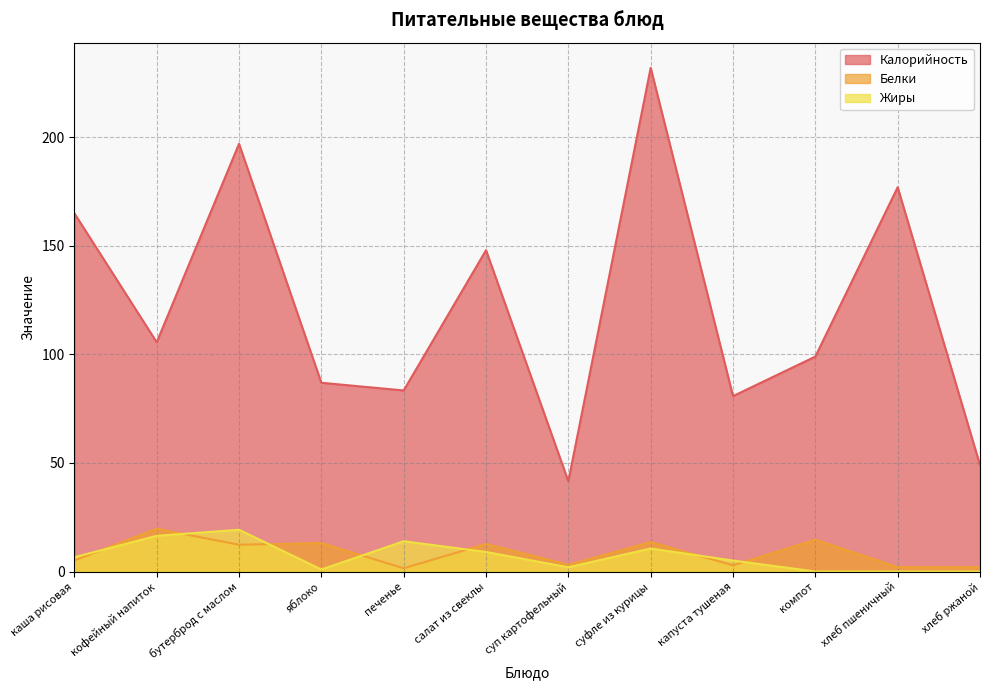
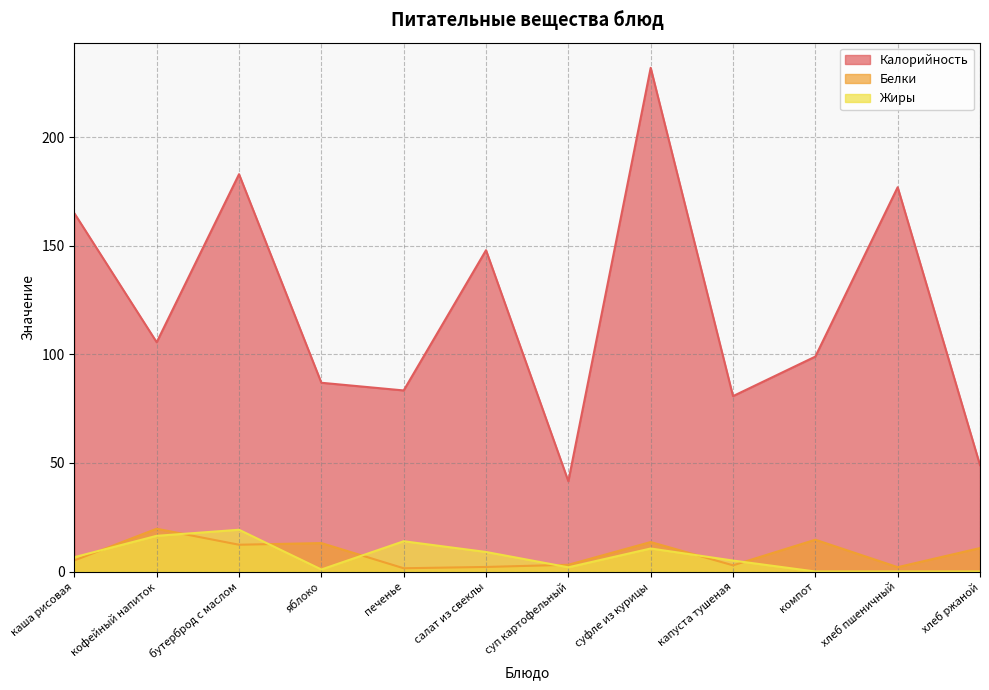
Калорийность, бутерброд с маслом: 197 -> 183
Белки, салат из свеклы: 13 -> 2
Белки, хлеб ржаной: 2 -> 11
